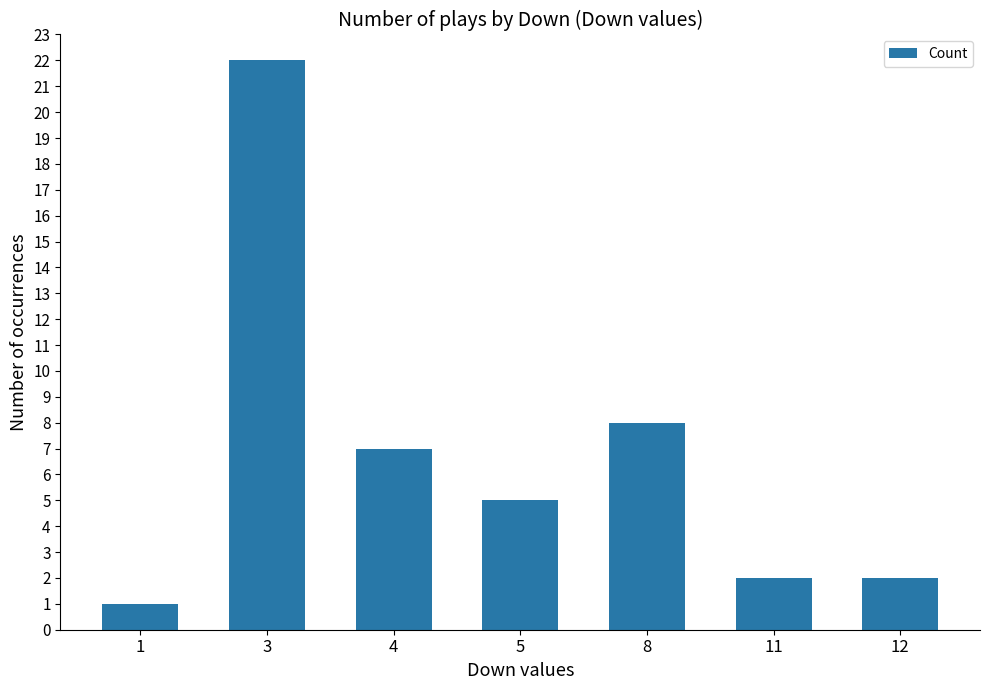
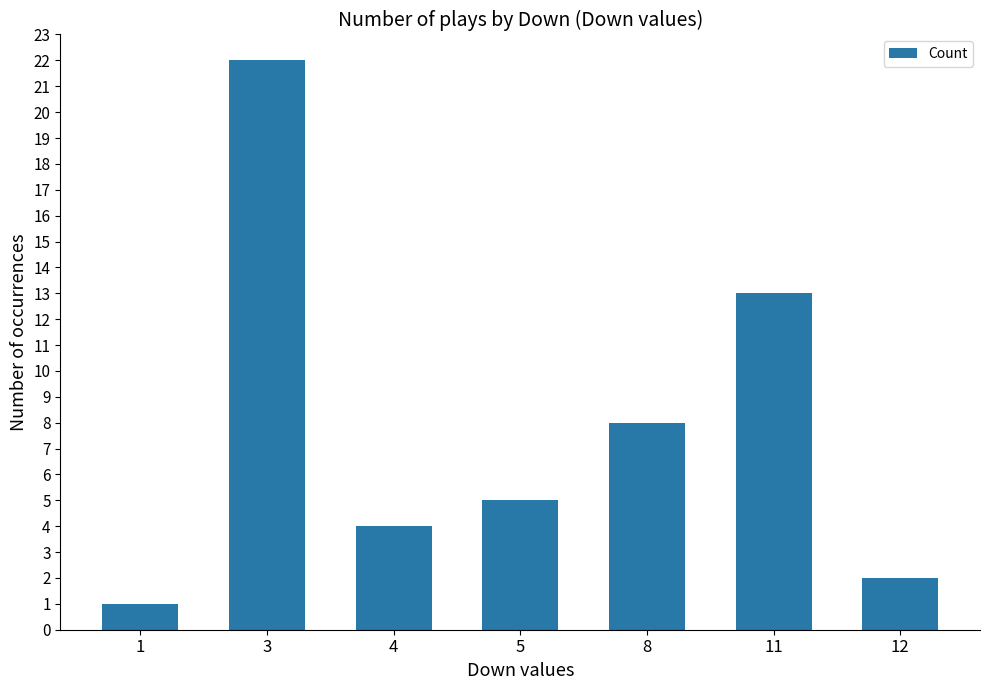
4: 7 -> 4
11: 2 -> 13
